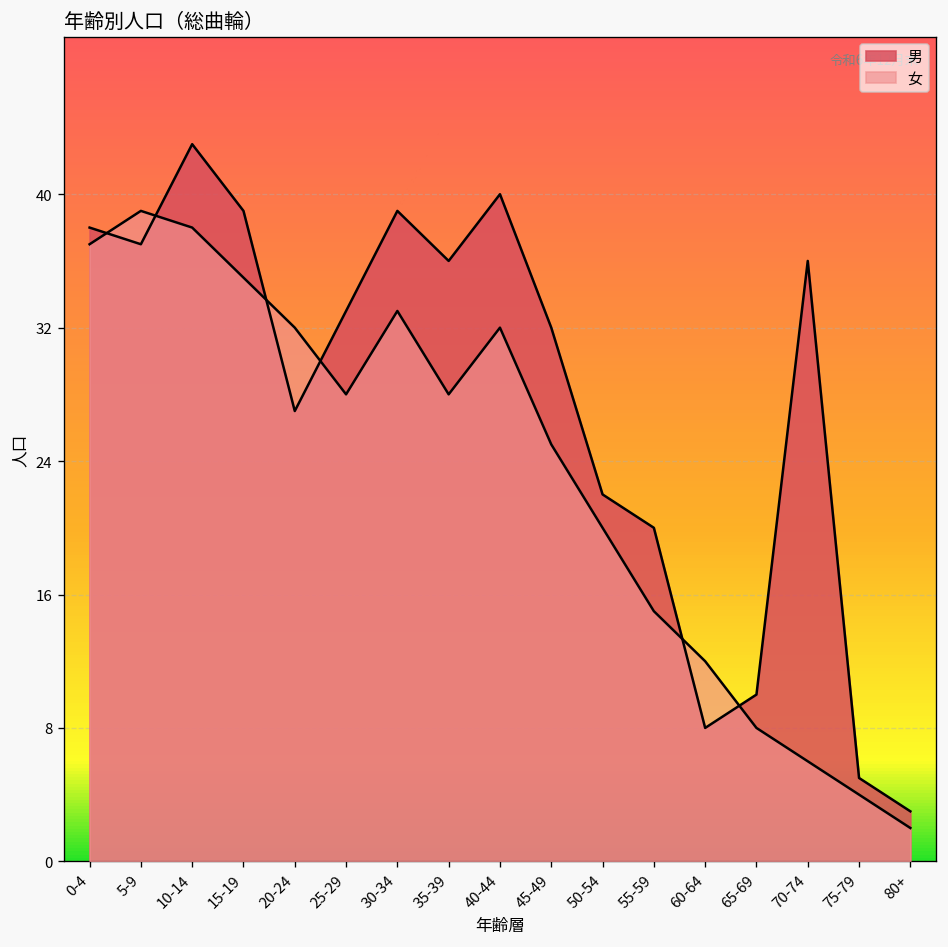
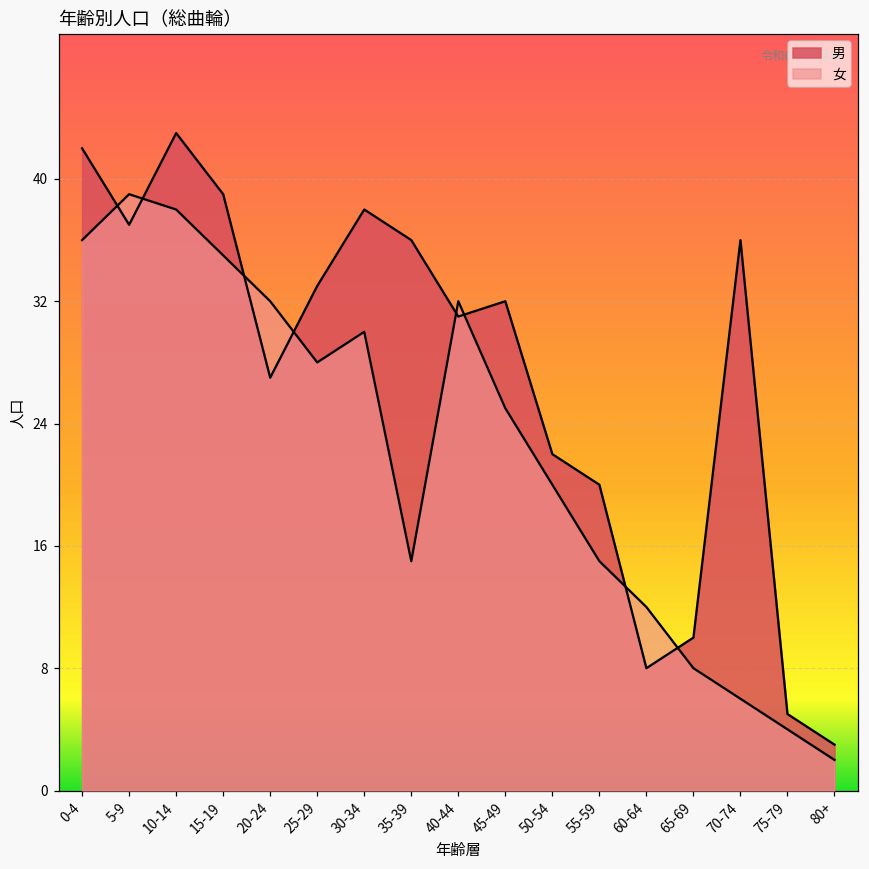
男, 0-4: 38 -> 42
女, 0-4: 37 -> 36
男, 30-34: 39 -> 38
女, 30-34: 33 -> 30
女, 35-39: 28 -> 15
男, 40-44: 40 -> 31
